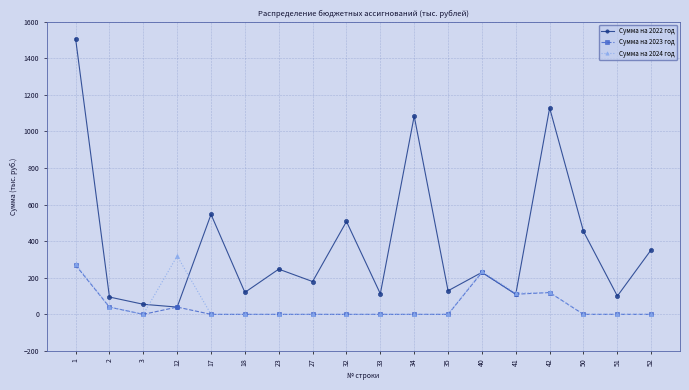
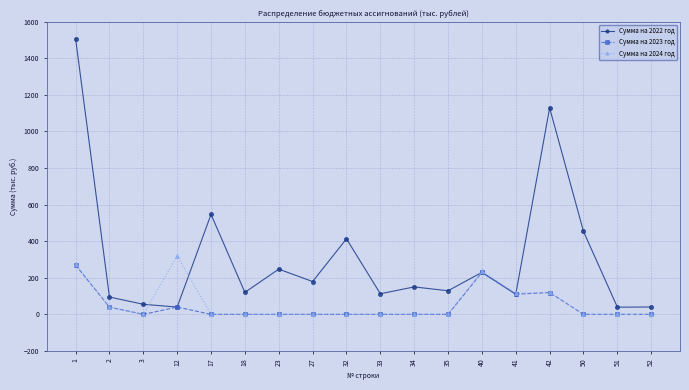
Сумма на 2022 год, 32: 510 -> 410
Сумма на 2022 год, 34: 1080 -> 150
Сумма на 2022 год, 51: 100 -> 40
Сумма на 2022 год, 52: 350 -> 40
